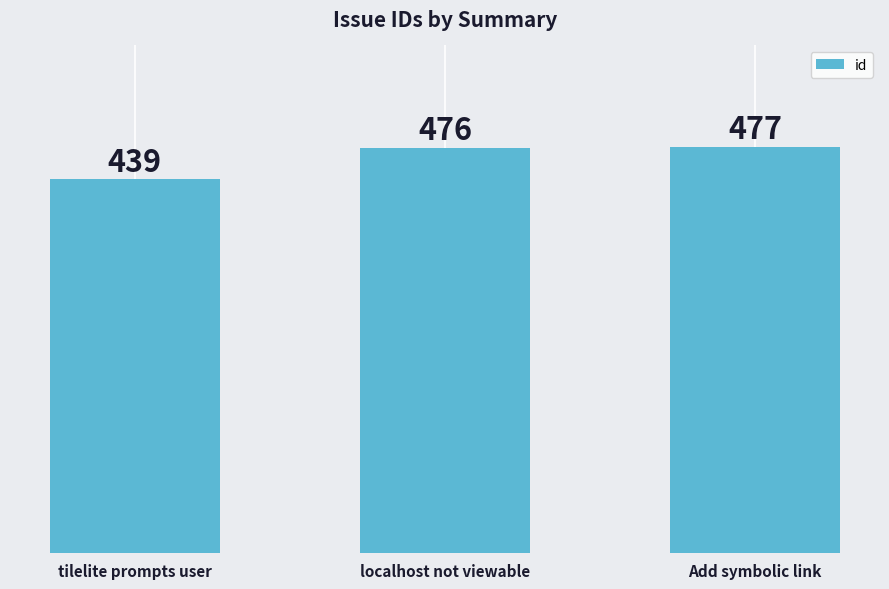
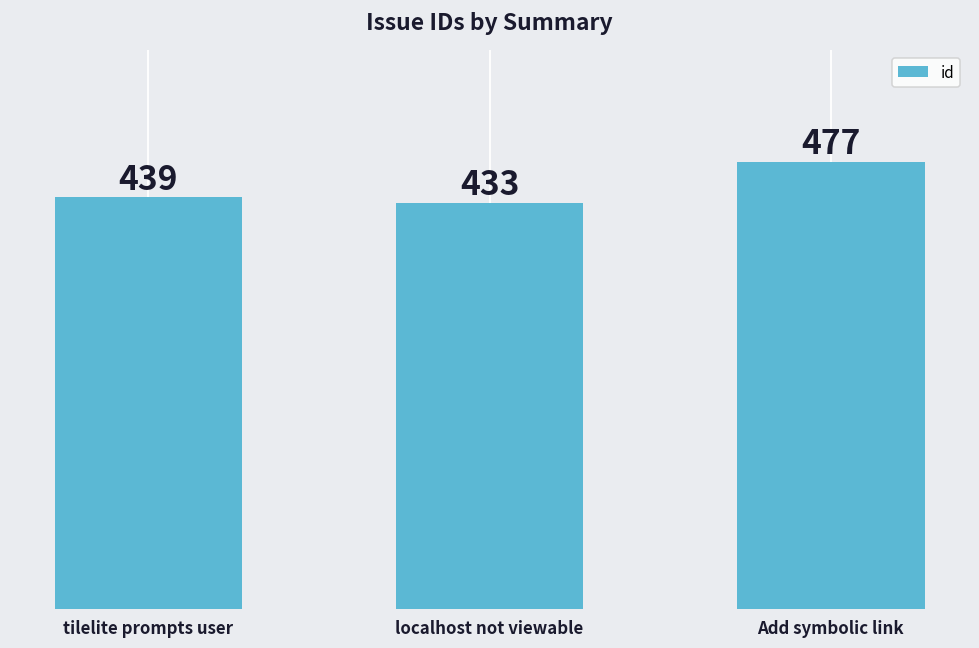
localhost not viewable: 476 -> 433
